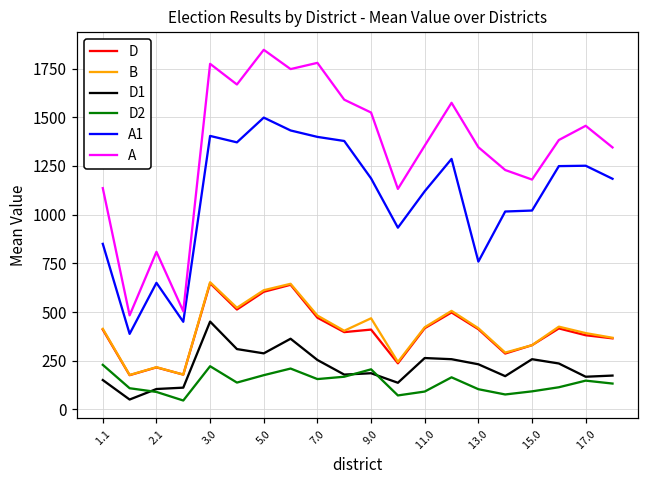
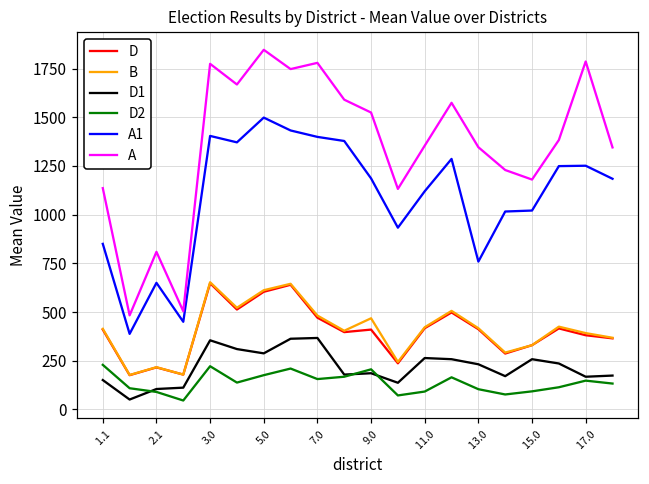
D1, 3.0: 450 -> 360
D1, 7.0: 250 -> 370
A, 17.0: 1460 -> 1790
